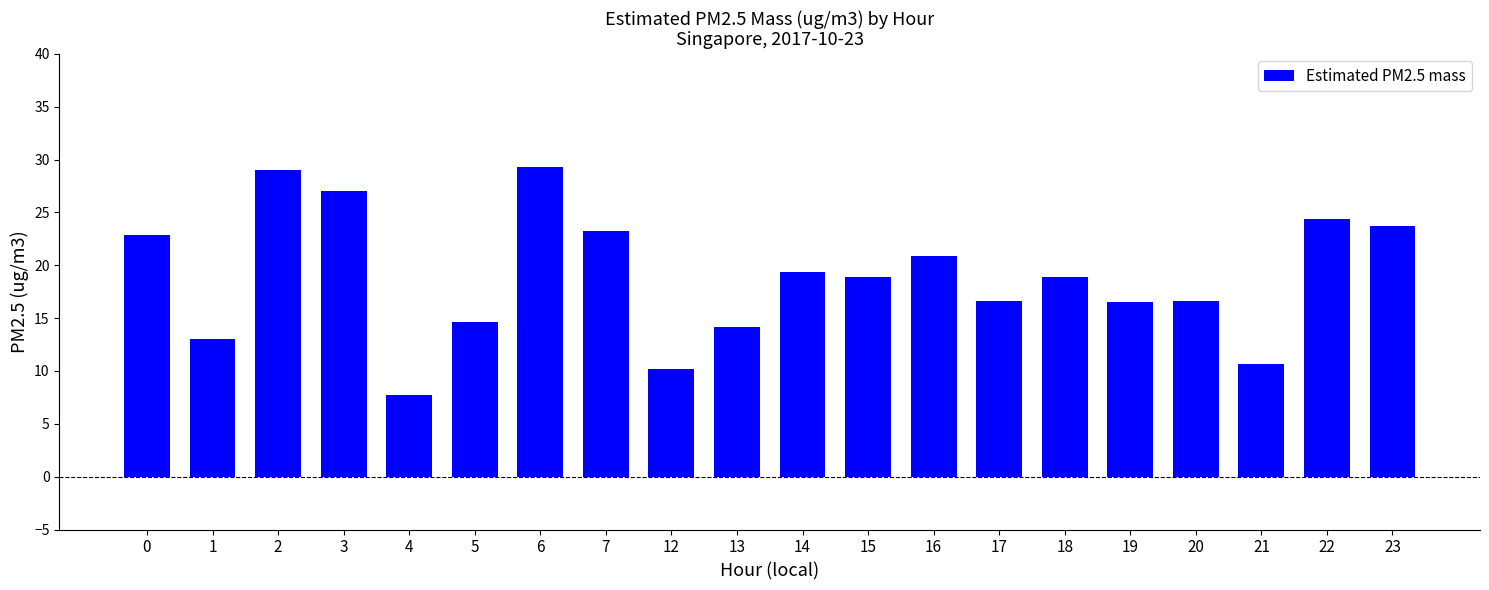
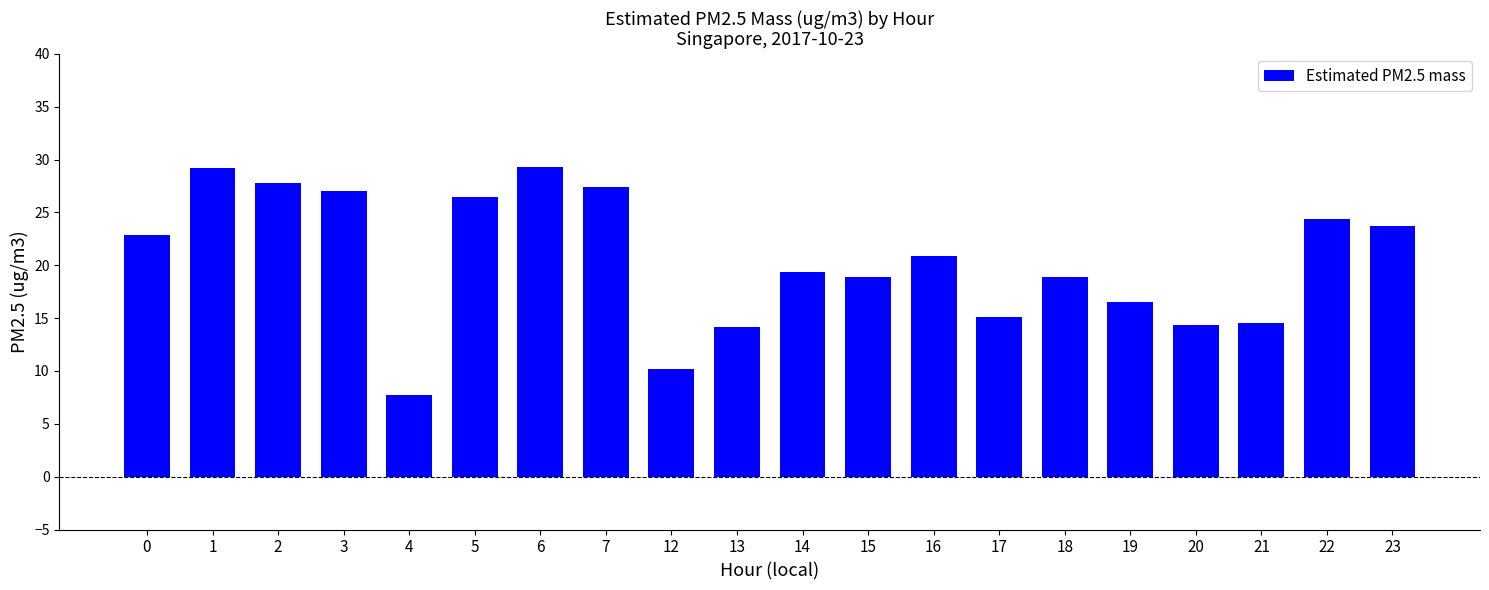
1: 13.0 -> 29.2
2: 29.0 -> 27.8
5: 14.6 -> 26.5
7: 23.2 -> 27.4
17: 16.6 -> 15.1
20: 16.6 -> 14.3
21: 10.7 -> 14.5
